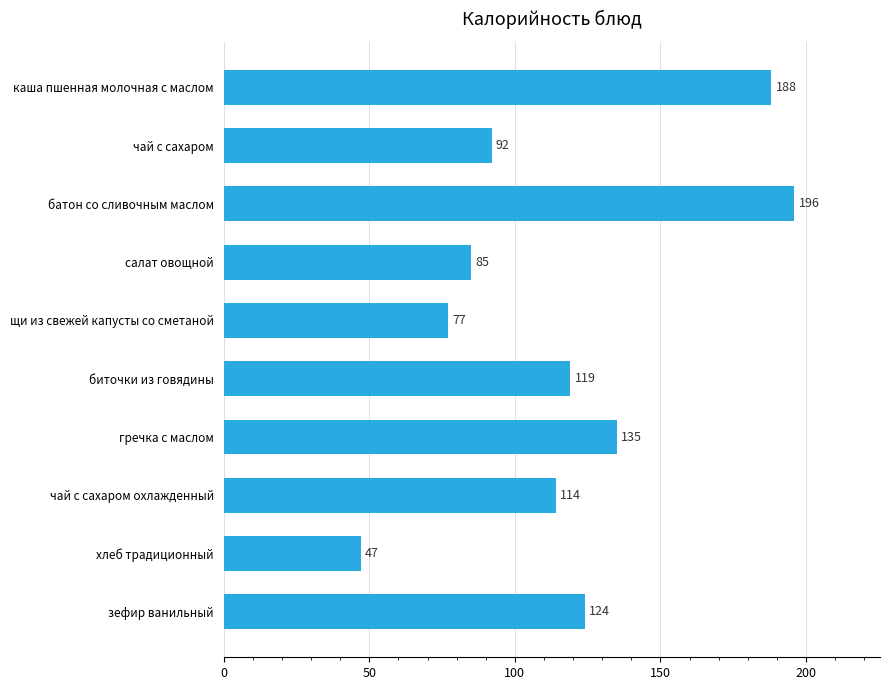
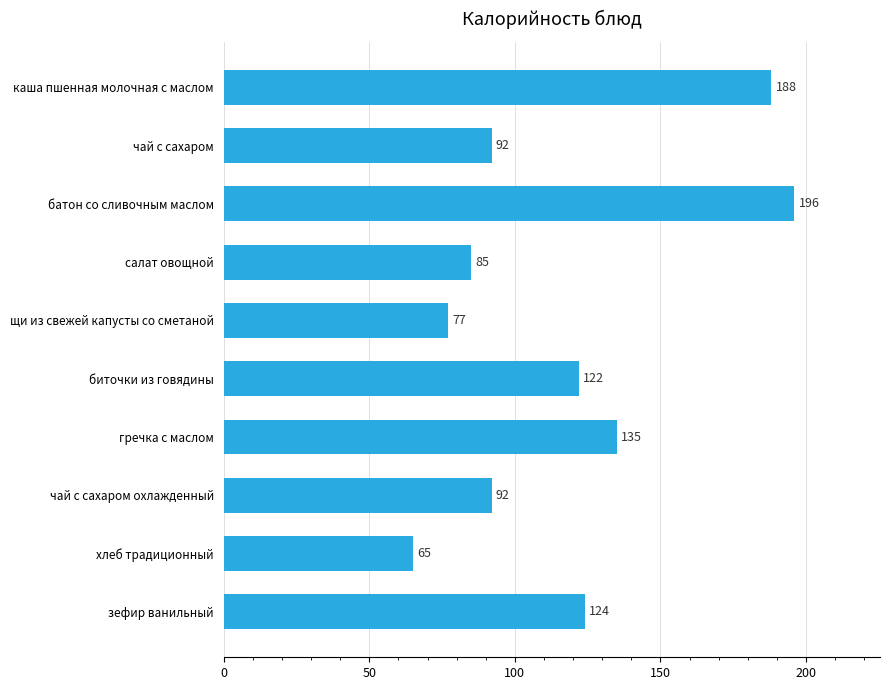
биточки из говядины: 119 -> 122
чай с сахаром охлажденный: 114 -> 92
хлеб традиционный: 47 -> 65
